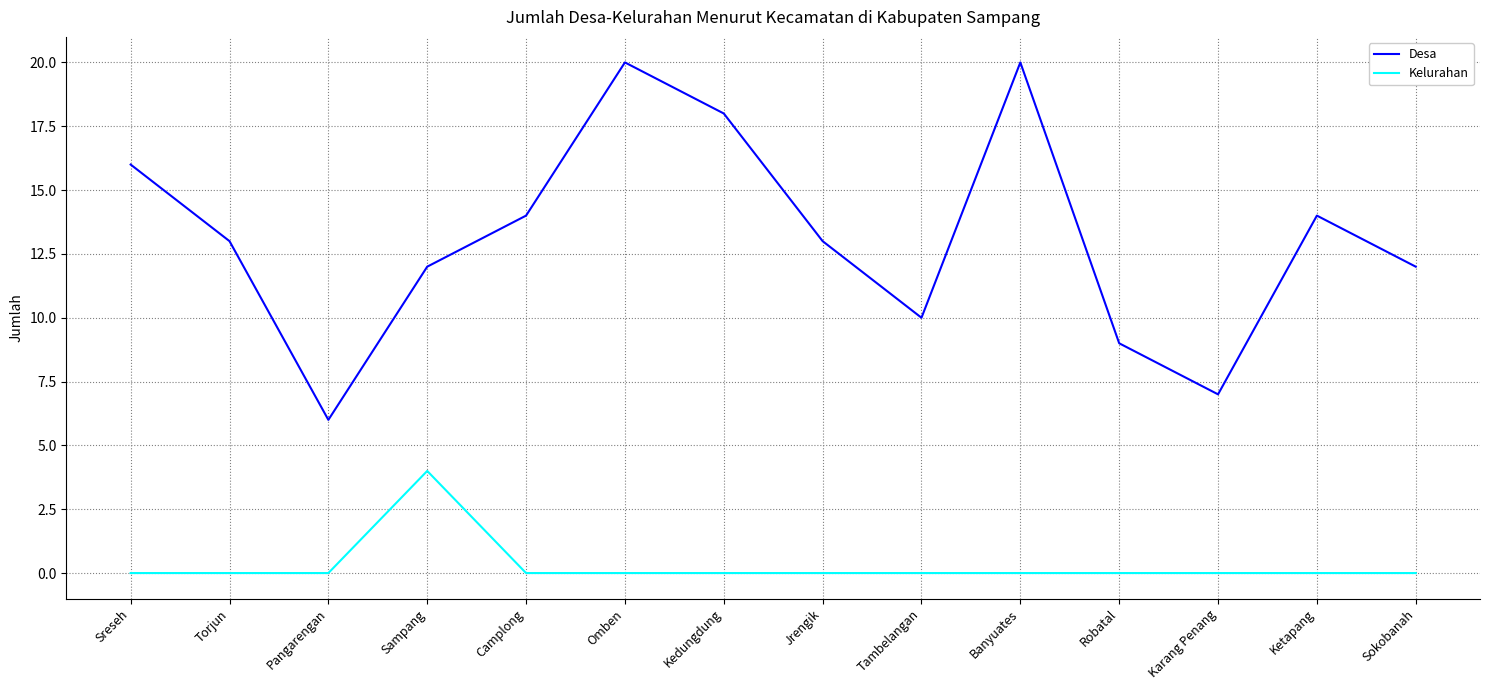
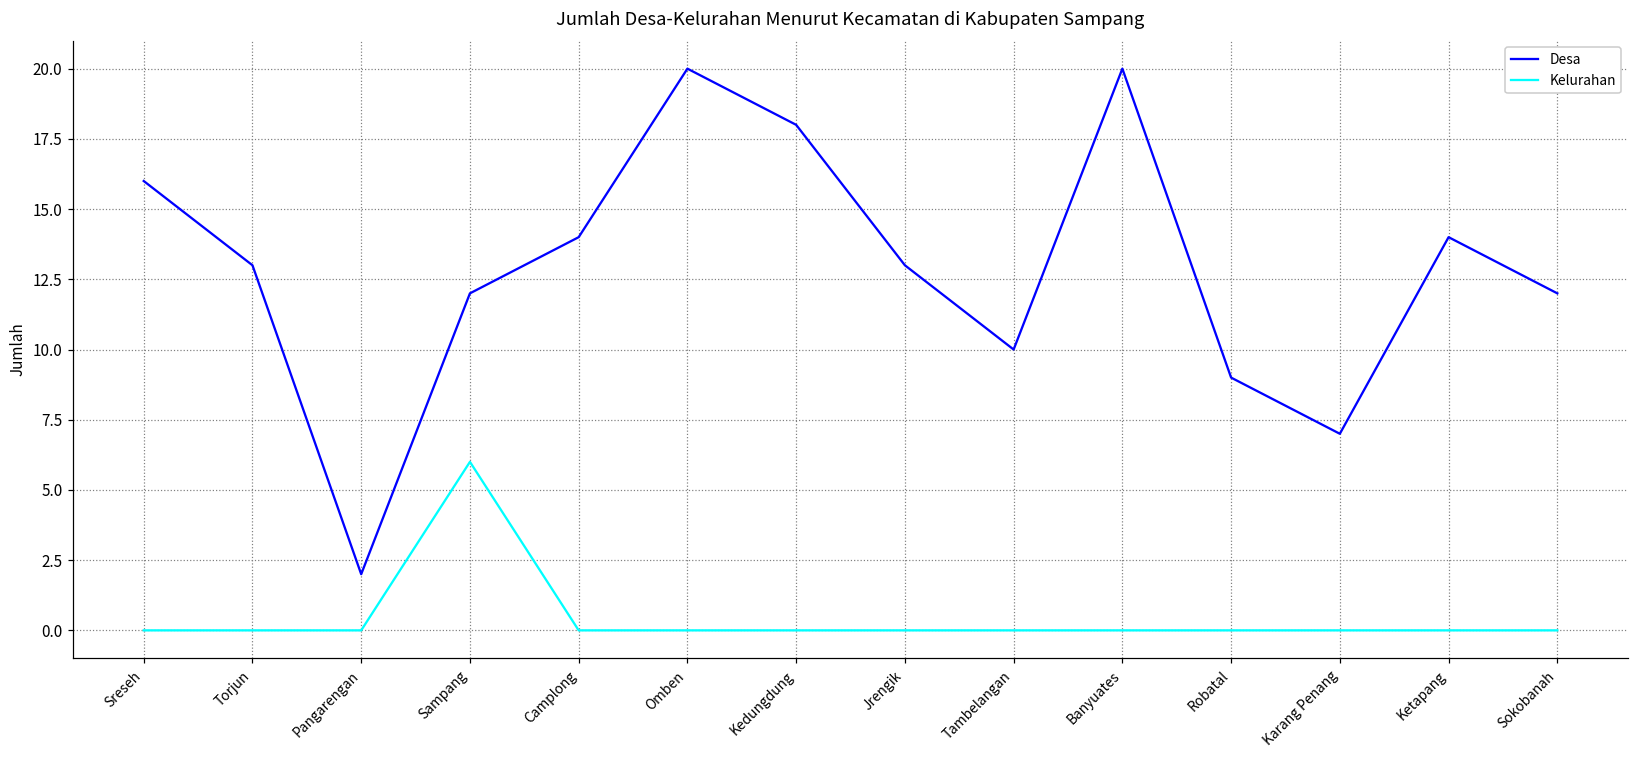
Desa, Pangarengan: 6 -> 2
Kelurahan, Sampang: 4 -> 6
